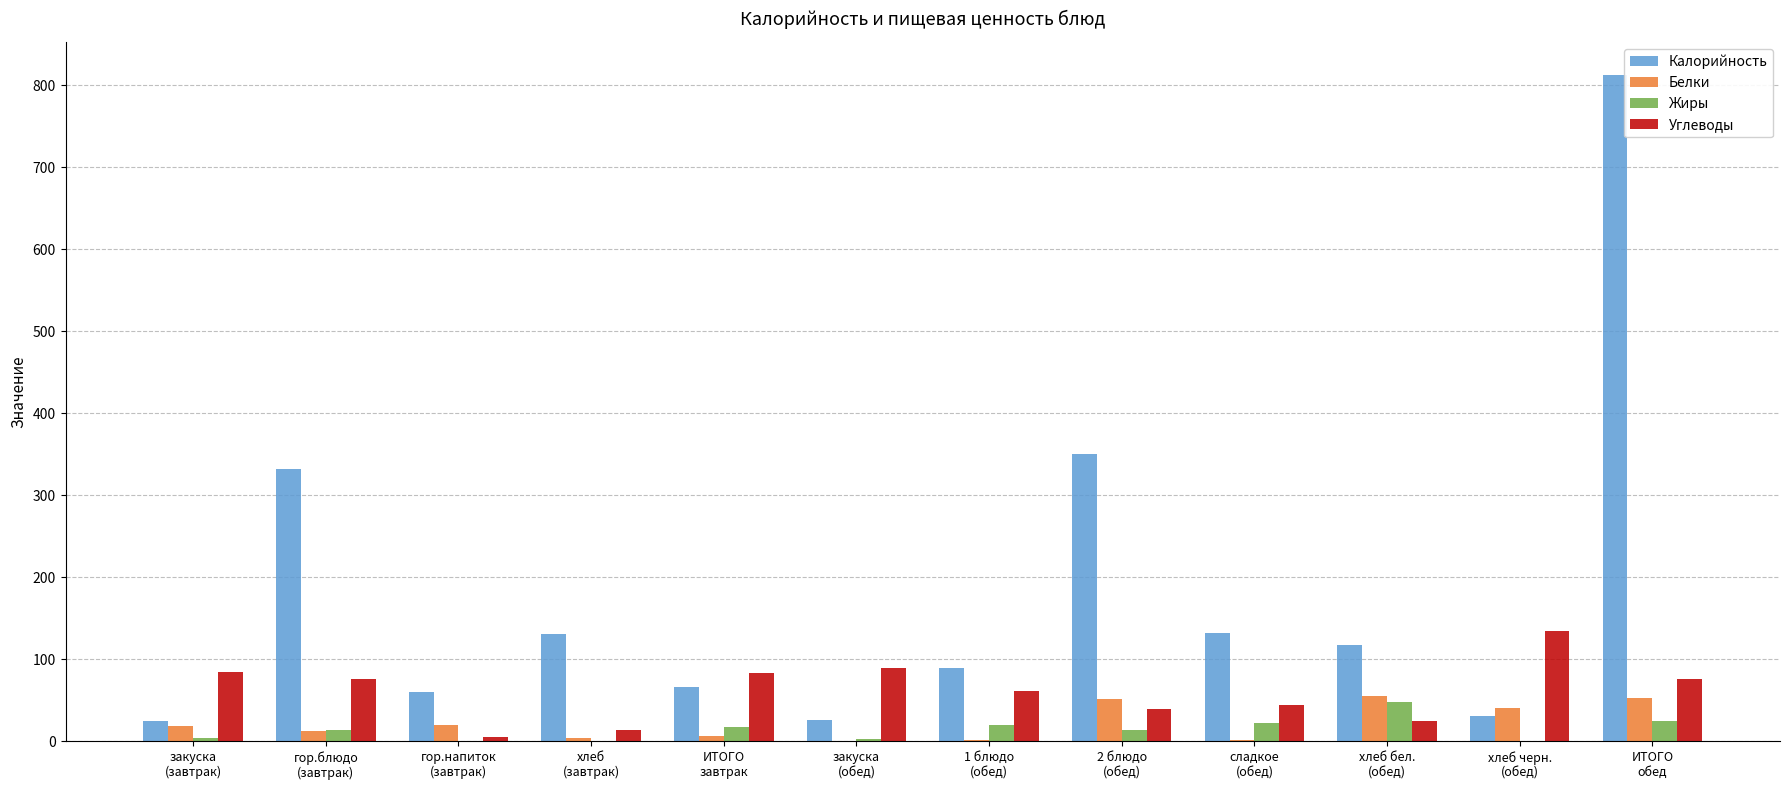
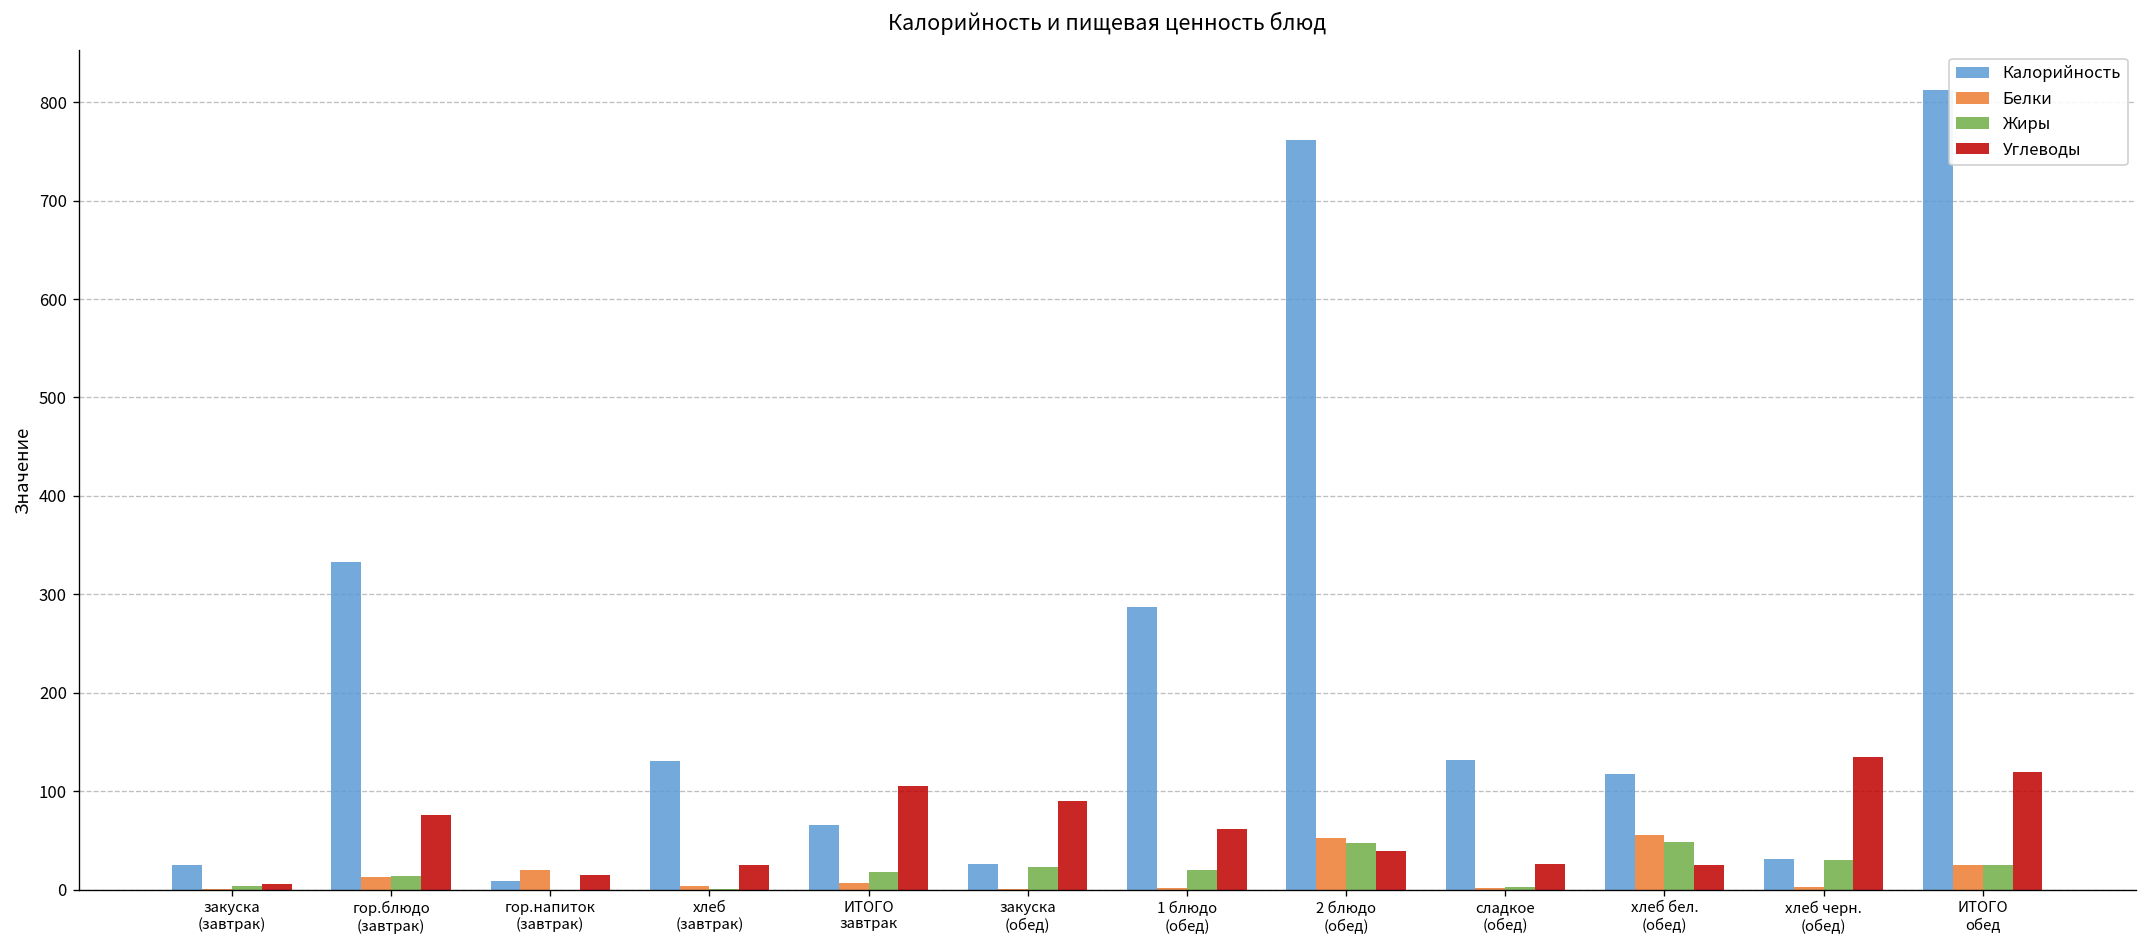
Белки, закуска (завтрак): 20 -> 0
Углеводы, закуска (завтрак): 80 -> 10
Калорийность, гор.напиток (завтрак): 60 -> 10
Углеводы, гор.напиток (завтрак): 10 -> 20
Углеводы, хлеб (завтрак): 10 -> 20
Углеводы, ИТОГО завтрак: 80 -> 100
Жиры, закуска (обед): 0 -> 20
Калорийность, 1 блюдо (обед): 90 -> 290
Калорийность, 2 блюдо (обед): 350 -> 760
Жиры, 2 блюдо (обед): 10 -> 50
Жиры, сладкое (обед): 20 -> 0
Углеводы, сладкое (обед): 40 -> 30
Белки, хлеб черн. (обед): 40 -> 0
Жиры, хлеб черн. (обед): 0 -> 30
Белки, ИТОГО обед: 50 -> 20
Углеводы, ИТОГО обед: 80 -> 120
